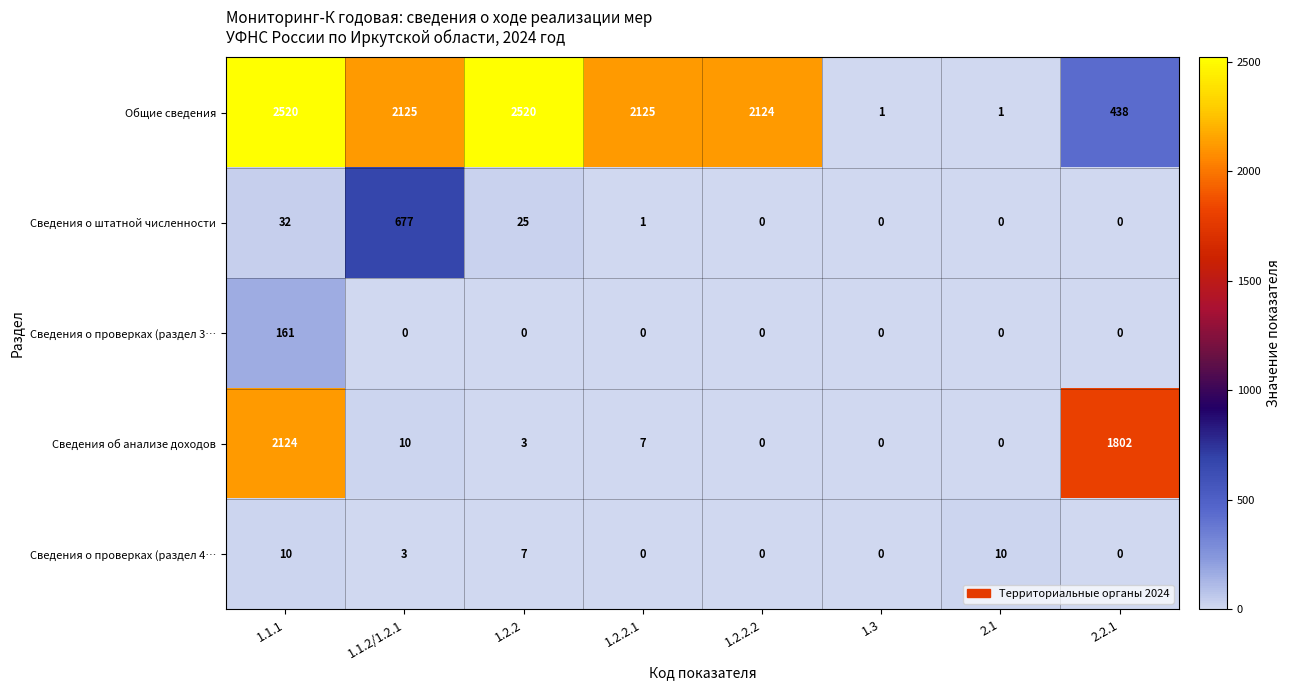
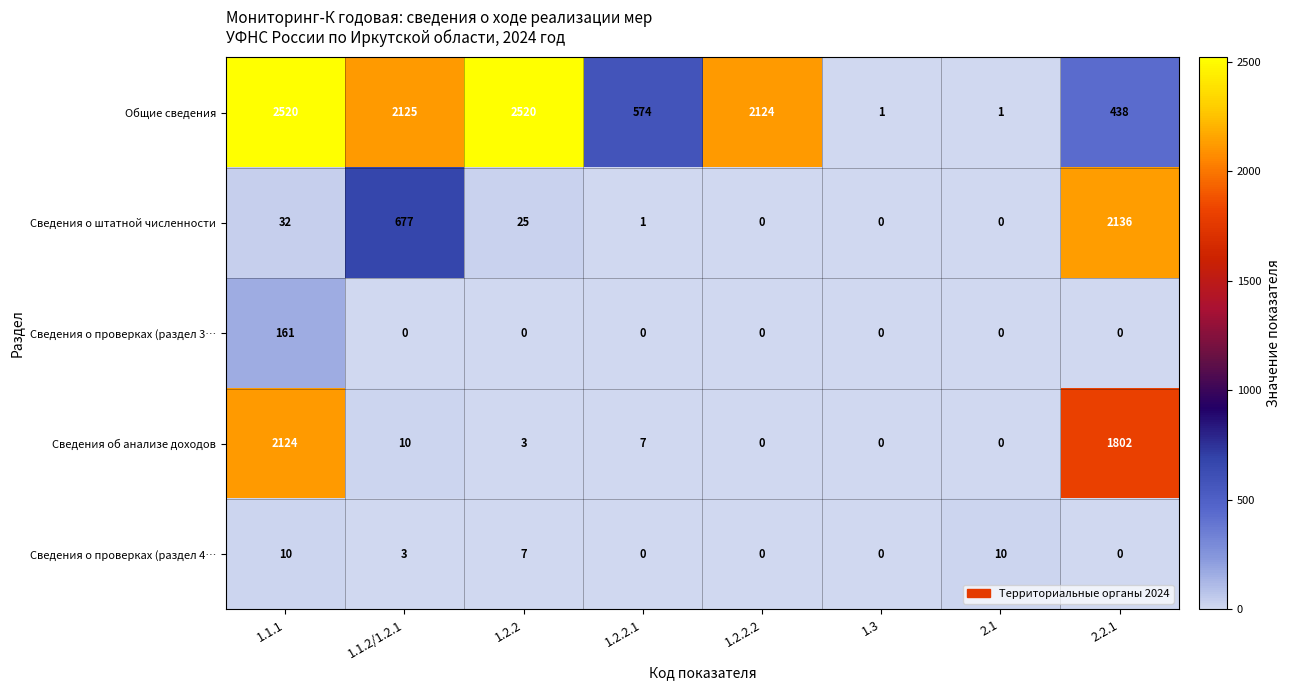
Общие сведения, 1.2.2.1: 2125 -> 574
Сведения о штатной численности, 2.2.1: 0 -> 2136
